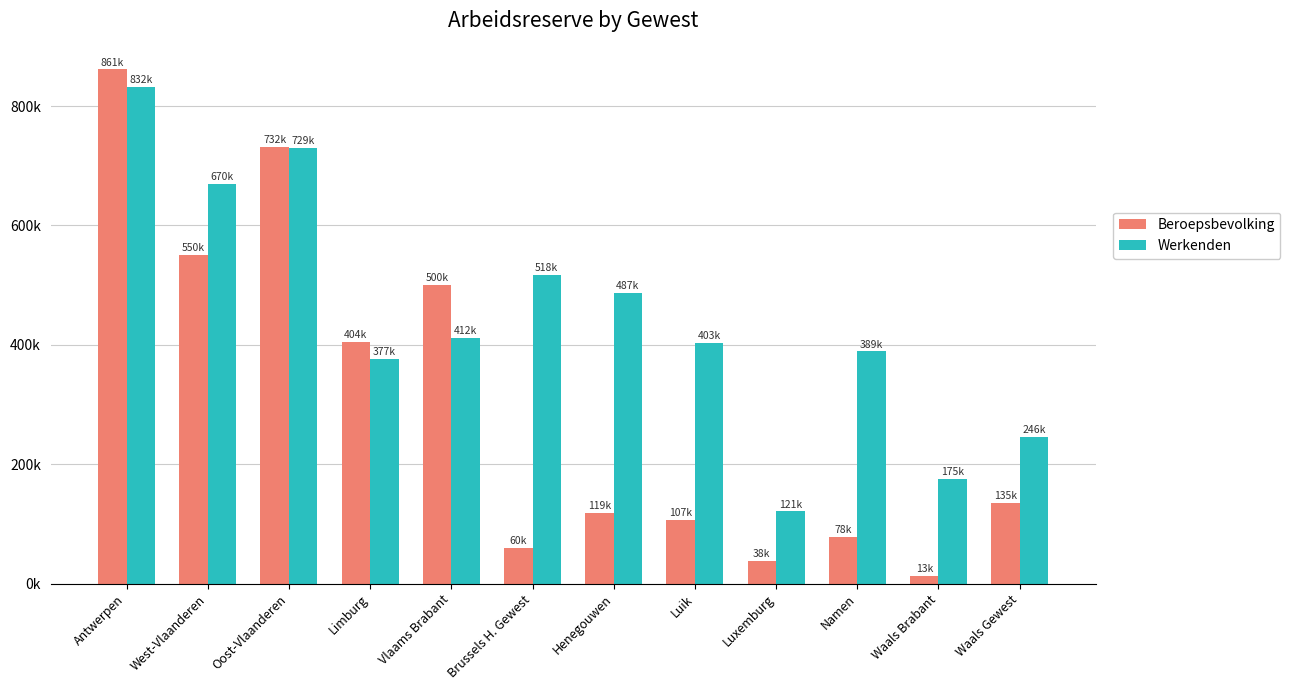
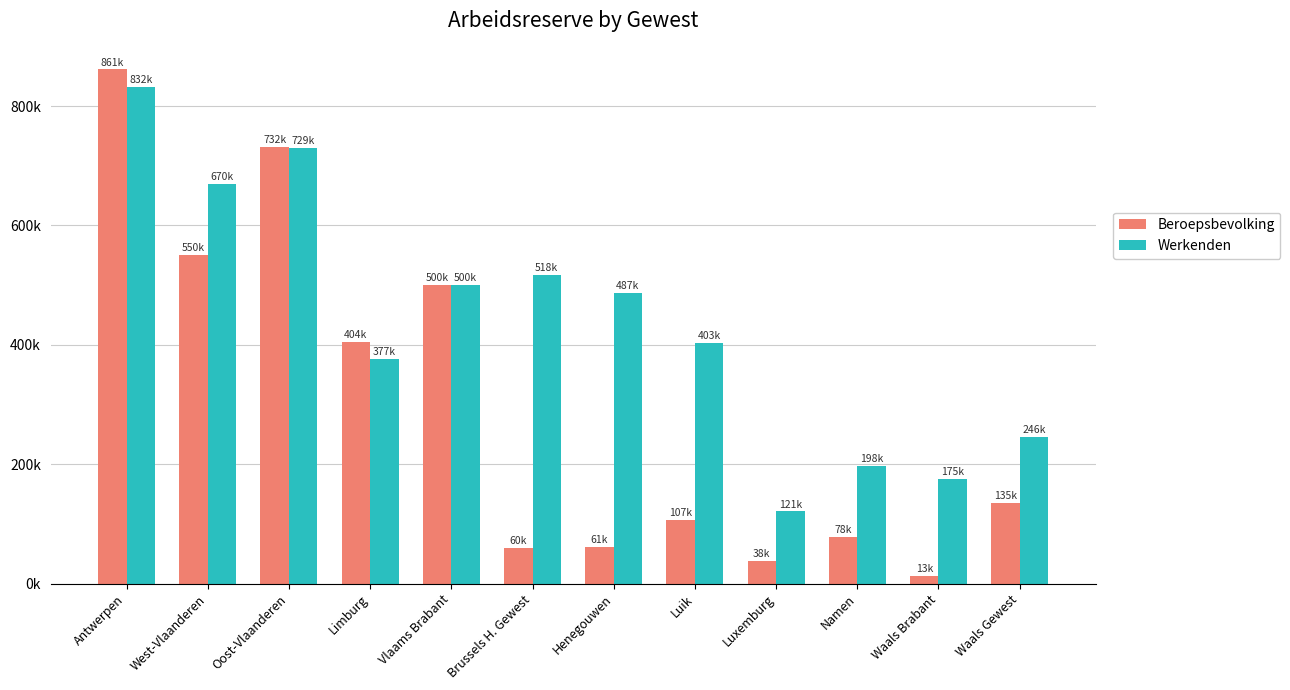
Werkenden, Vlaams Brabant: 412k -> 500k
Beroepsbevolking, Henegouwen: 119k -> 61k
Werkenden, Namen: 389k -> 198k
